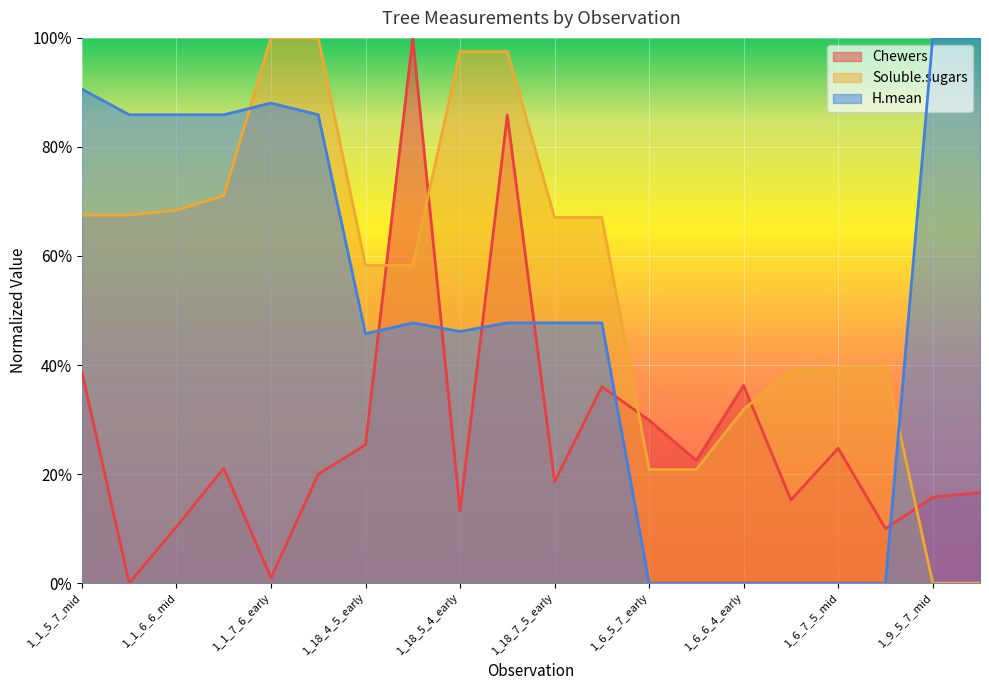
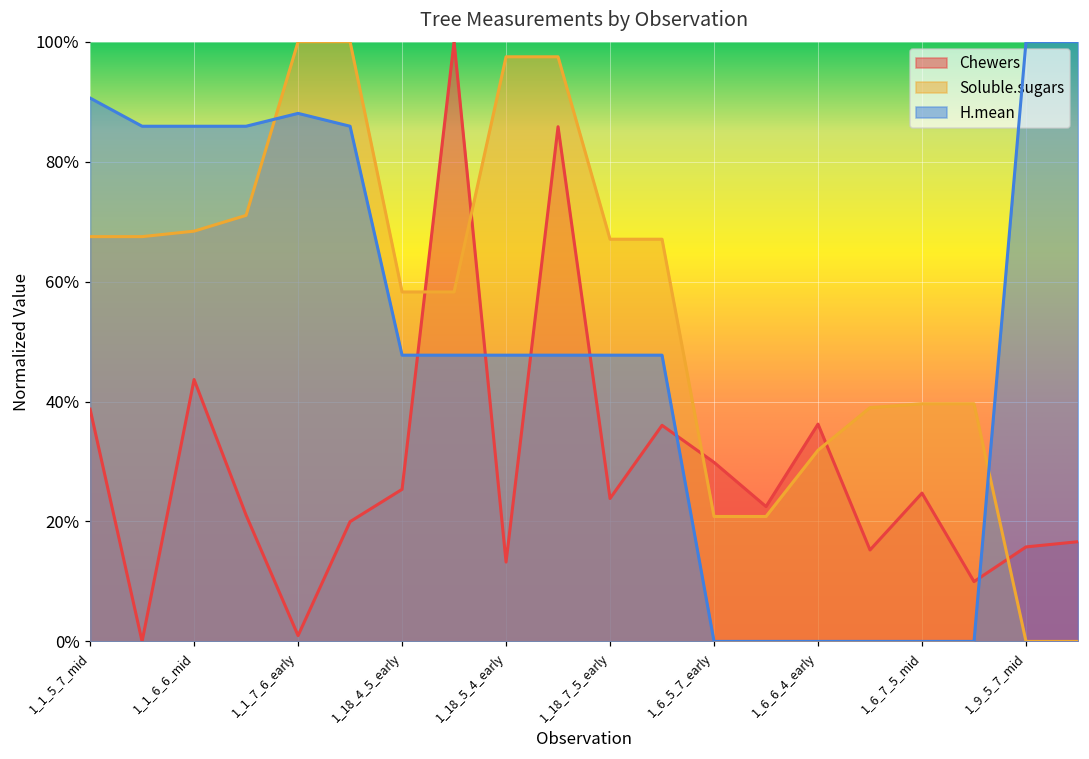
Chewers, 1_1_6_6_mid: 10% -> 44%
H.mean, 1_18_4_5_early: 46% -> 48%
H.mean, 1_18_5_4_early: 46% -> 48%
Chewers, 1_18_7_5_early: 19% -> 24%
